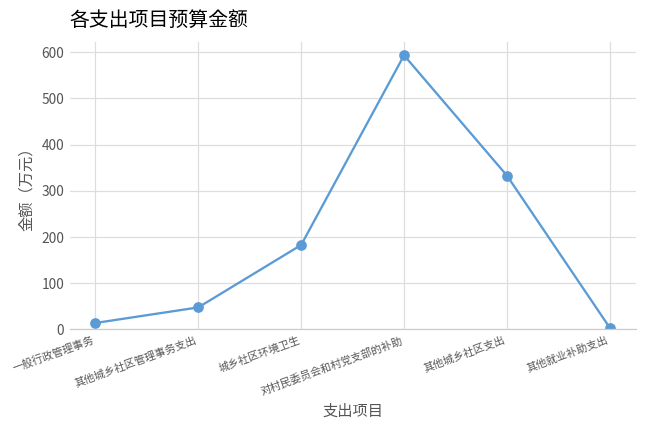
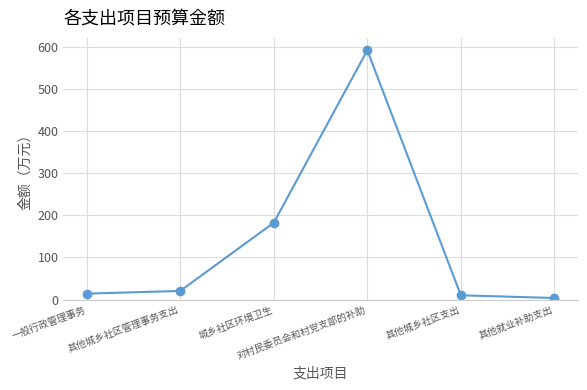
其他城乡社区管理事务支出: 50 -> 20
其他城乡社区支出: 330 -> 10
